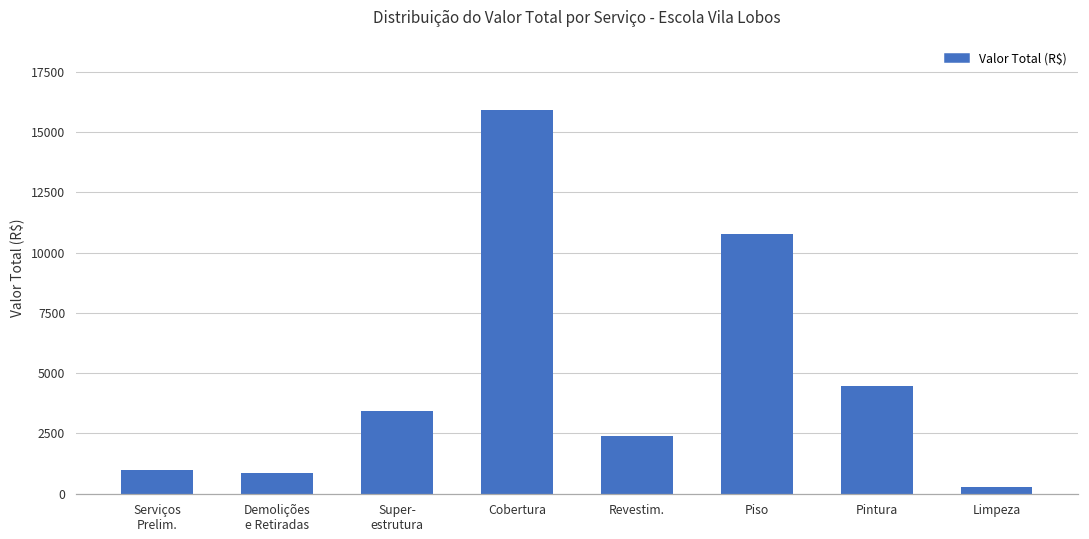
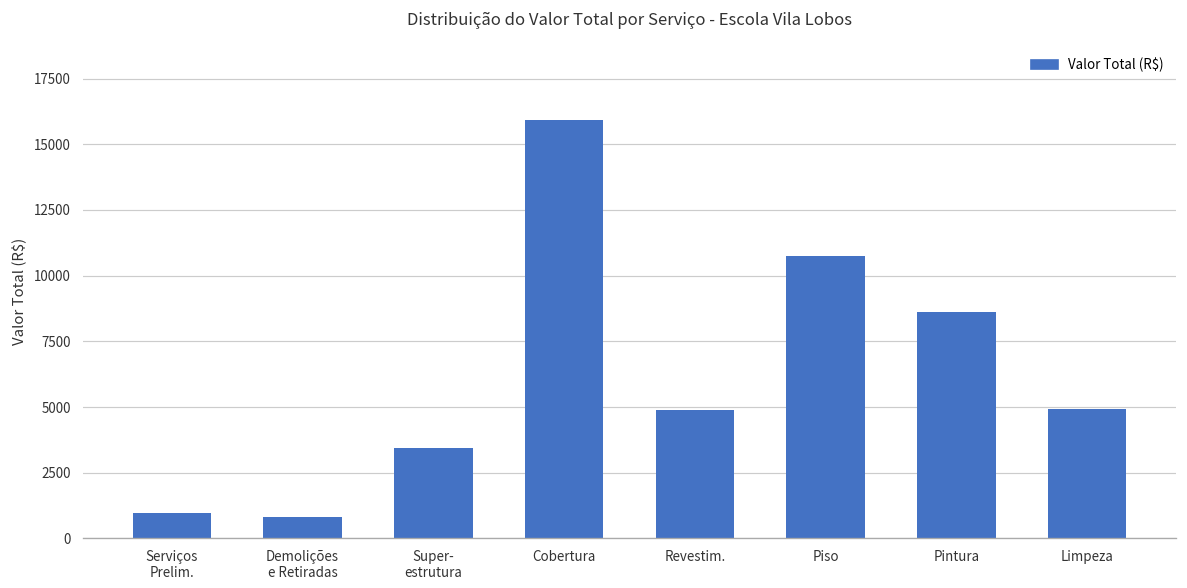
Revestim.: 2400 -> 4900
Pintura: 4500 -> 8600
Limpeza: 300 -> 4900
